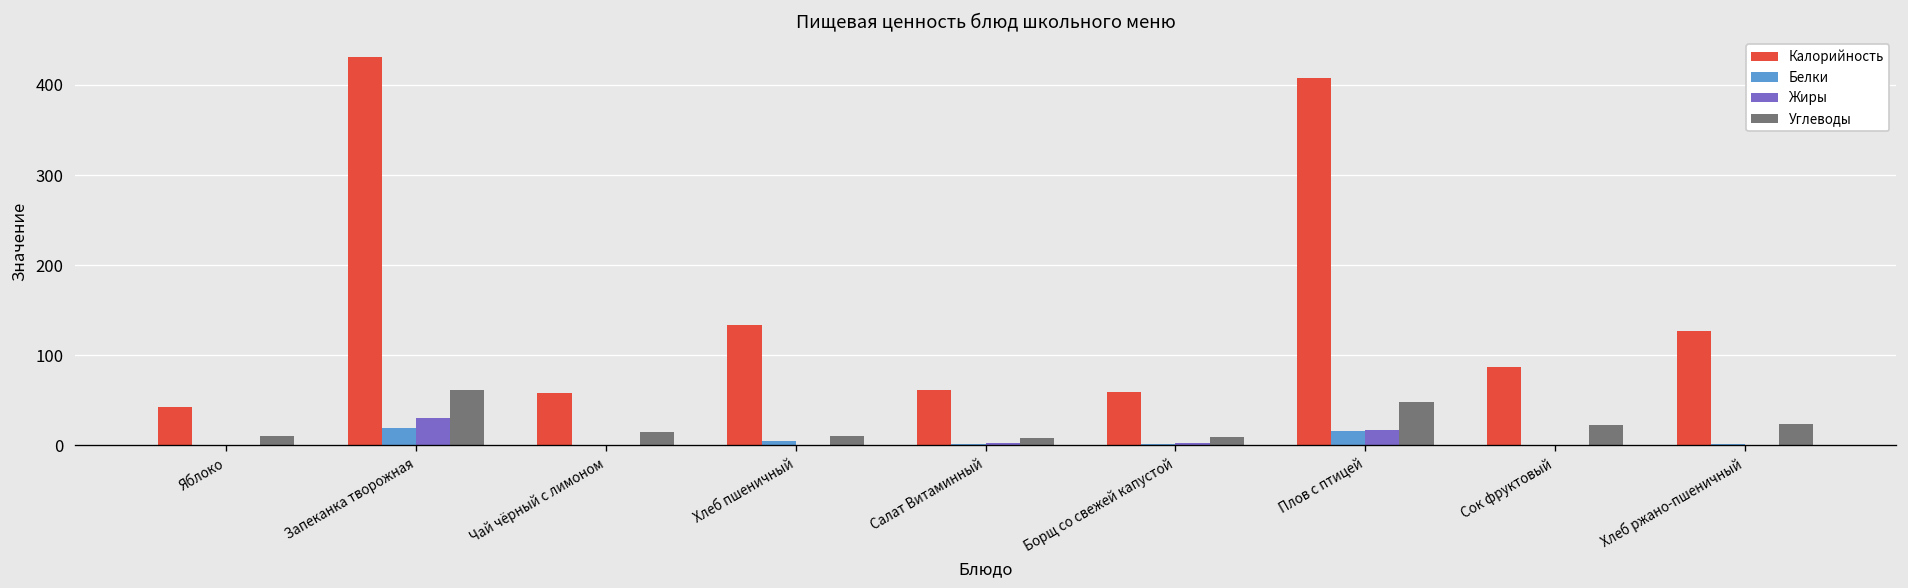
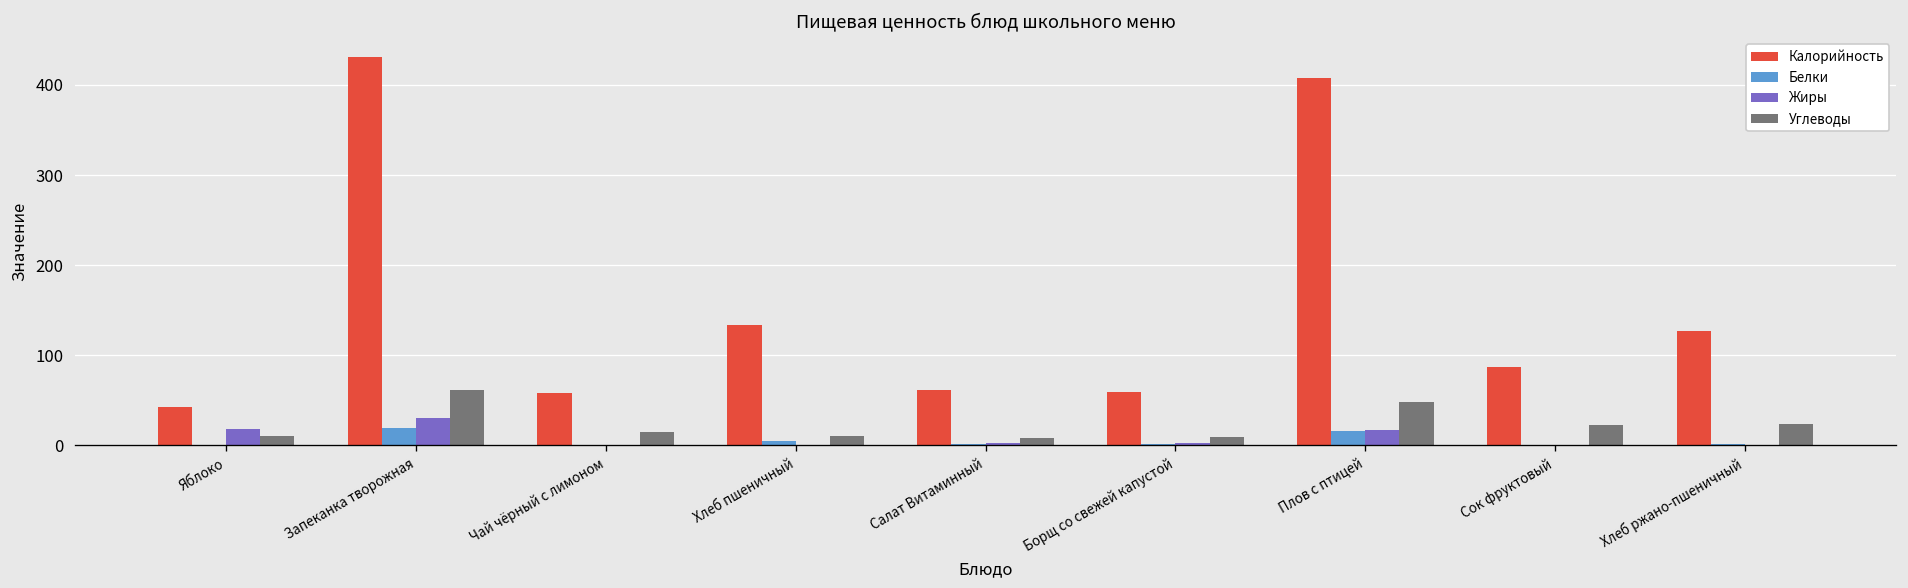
Жиры, Яблоко: 0 -> 20
